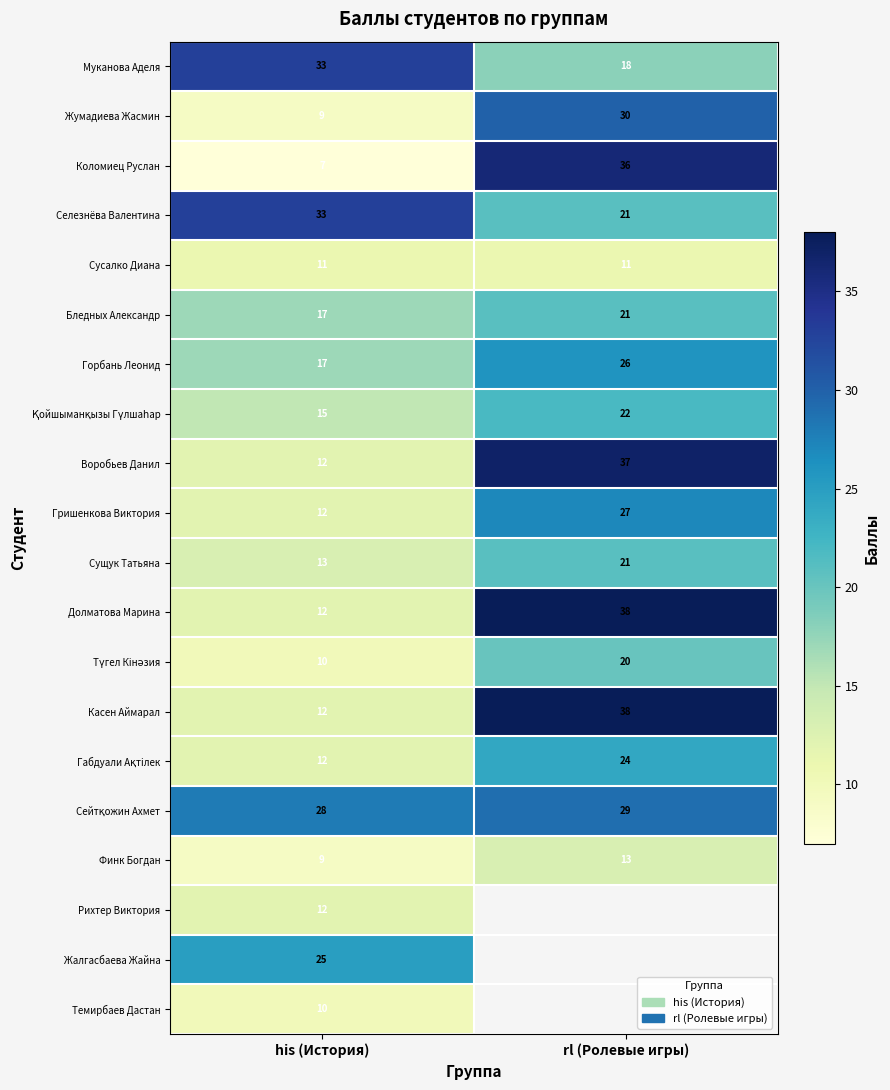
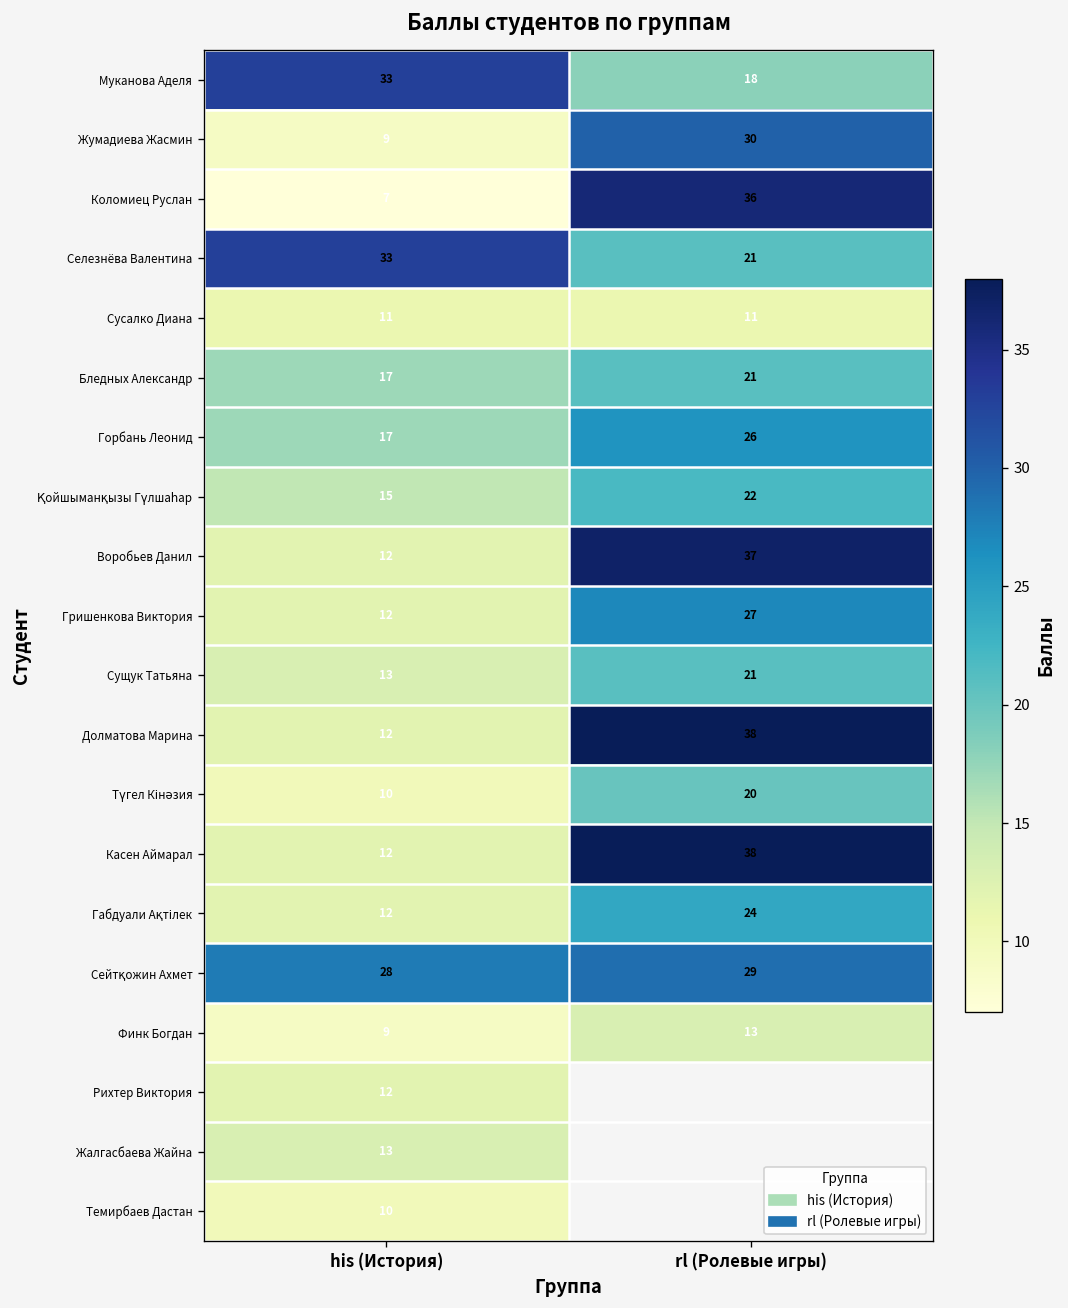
Жалгасбаева Жайна, his (История): 25 -> 13
